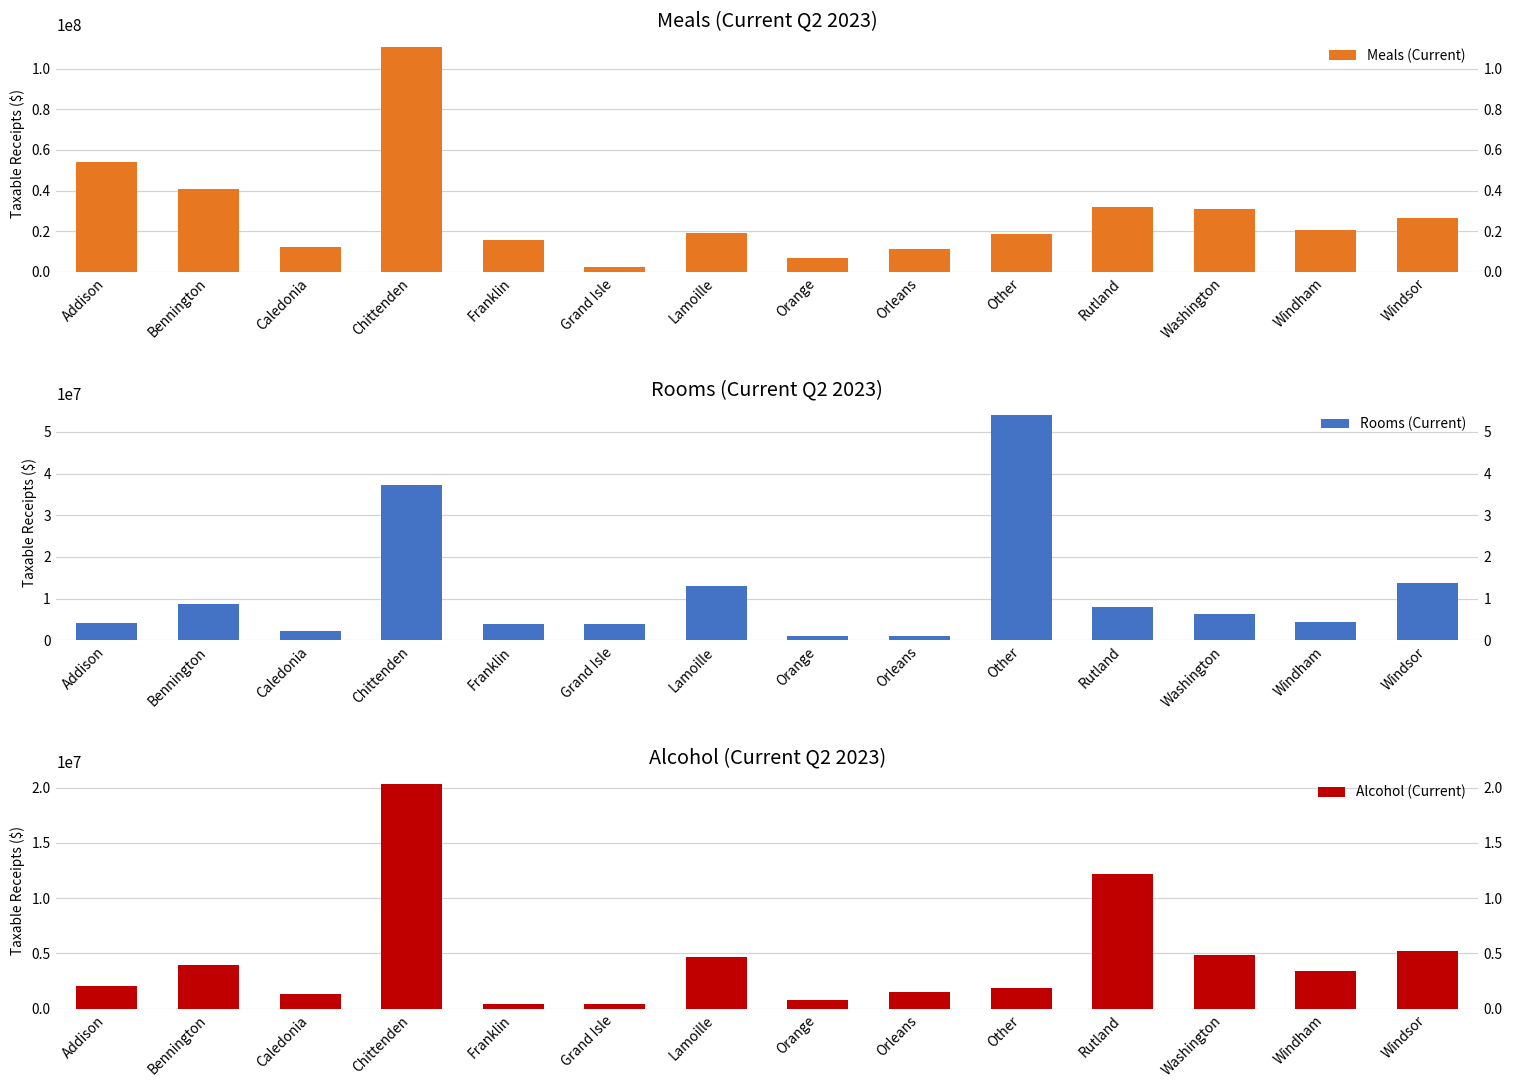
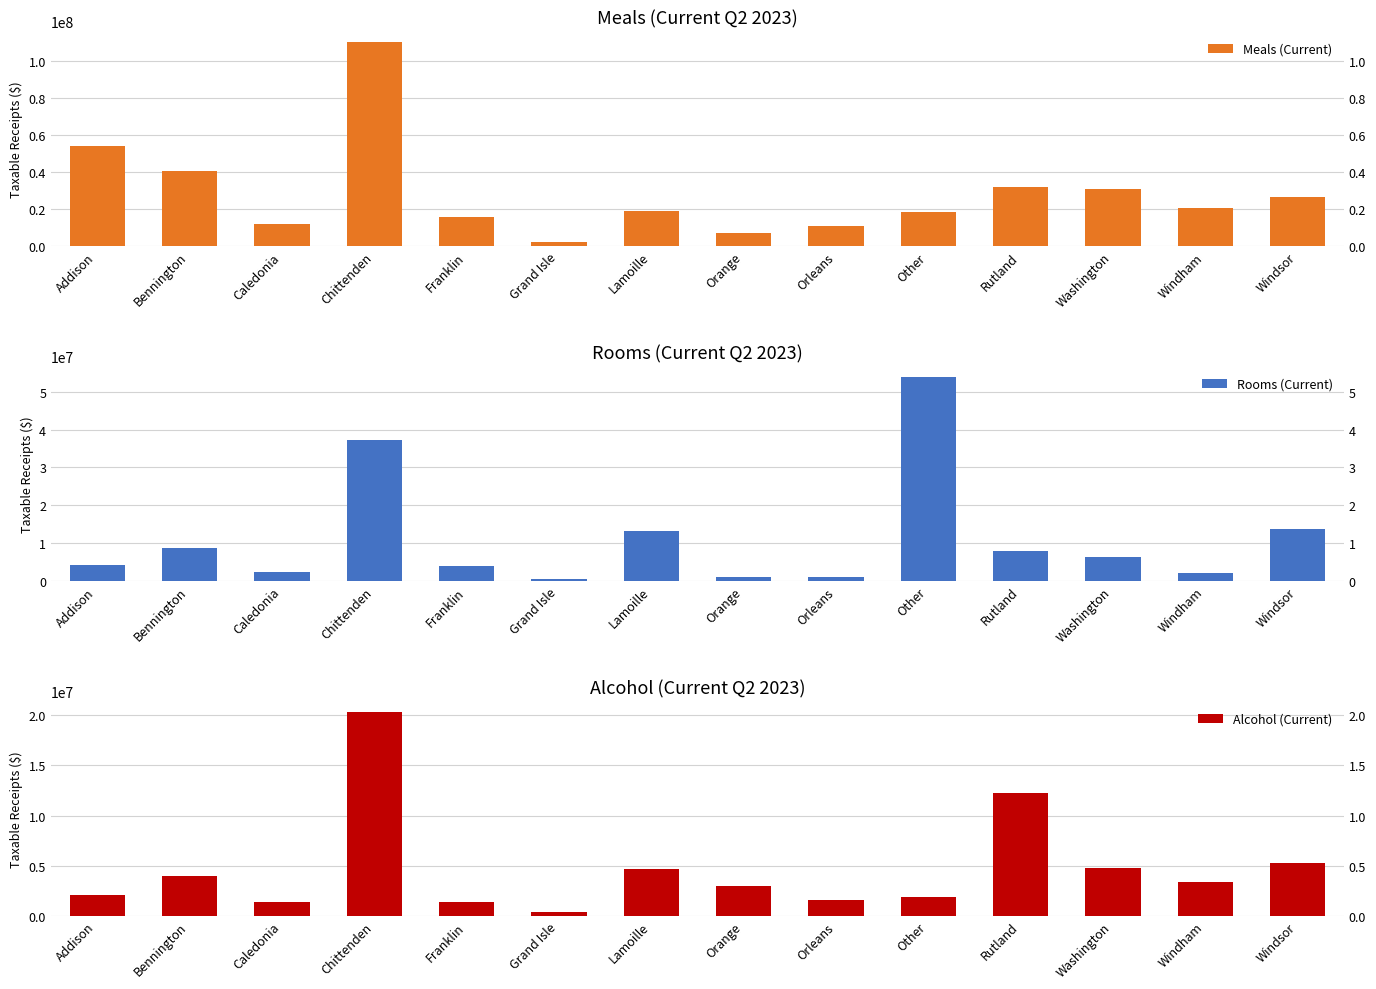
Rooms (Current Q2 2023), Grand Isle: 4000000 -> 1000000
Rooms (Current Q2 2023), Windham: 4000000 -> 2000000
Alcohol (Current Q2 2023), Franklin: 400000 -> 1300000
Alcohol (Current Q2 2023), Orange: 800000 -> 2900000
